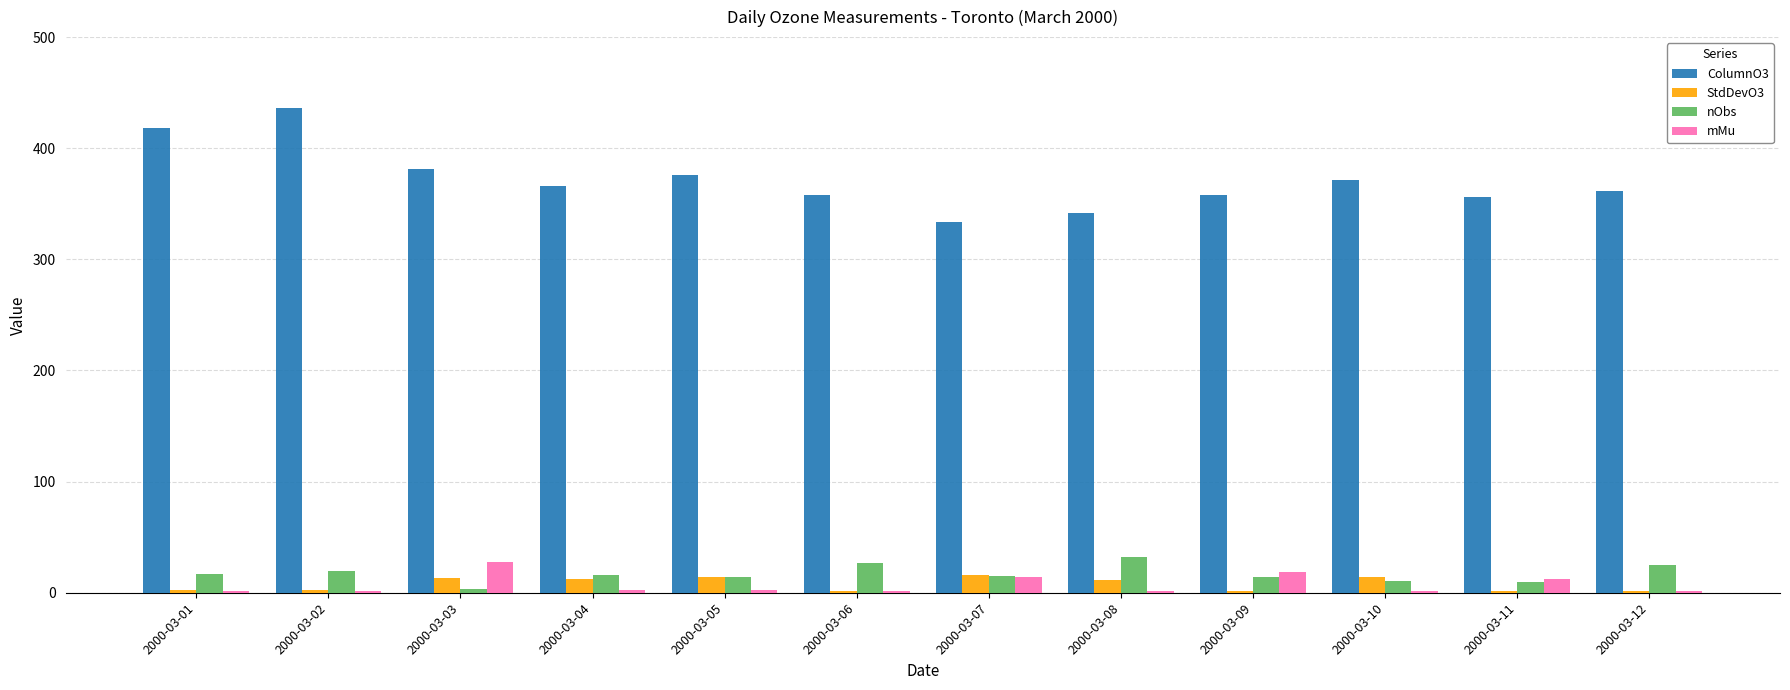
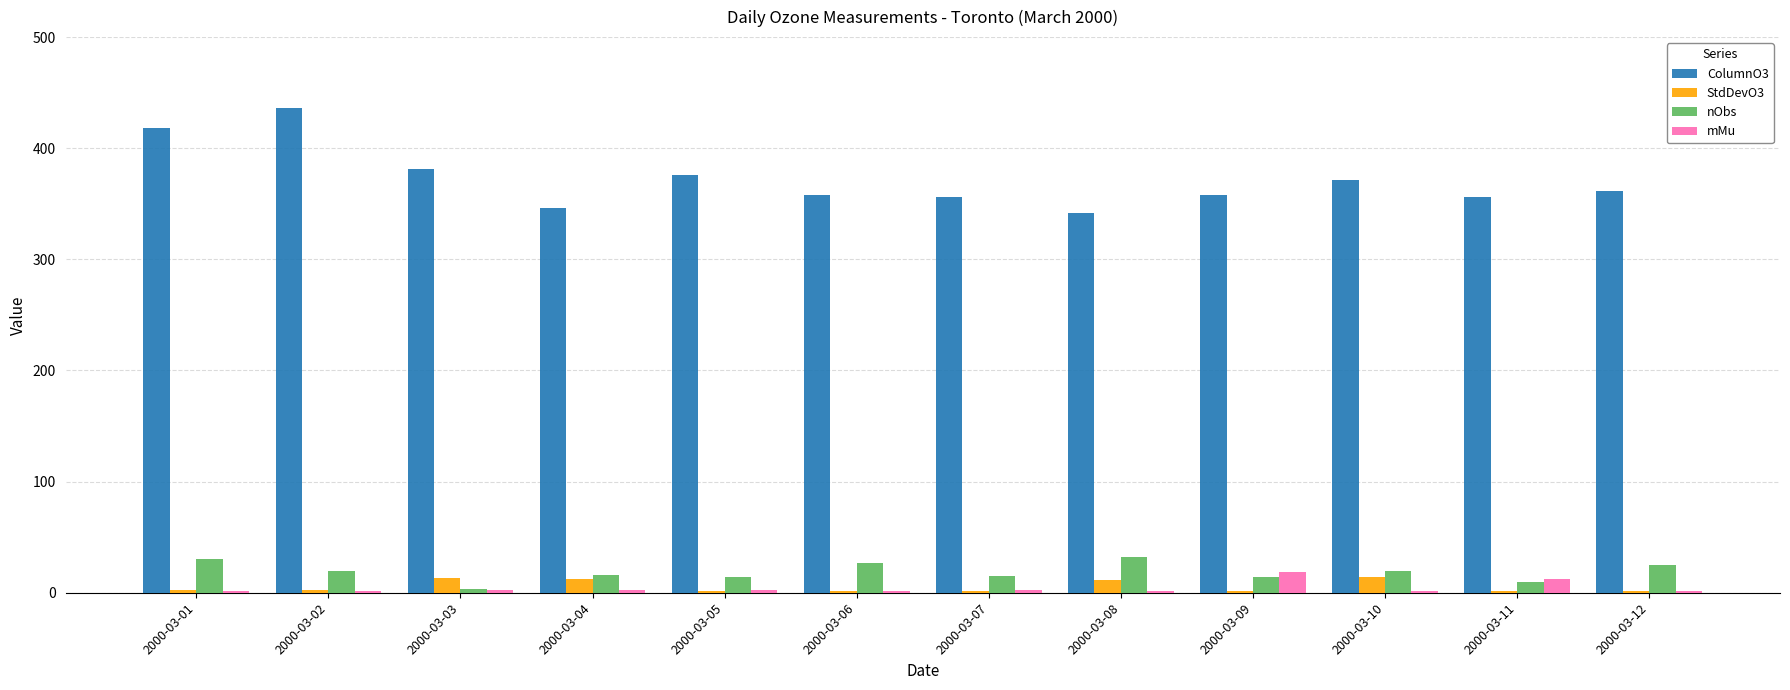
nObs, 2000-03-01: 17 -> 30
mMu, 2000-03-03: 27 -> 3
ColumnO3, 2000-03-04: 366 -> 346
StdDevO3, 2000-03-05: 14 -> 2
ColumnO3, 2000-03-07: 333 -> 356
StdDevO3, 2000-03-07: 16 -> 2
mMu, 2000-03-07: 14 -> 3
nObs, 2000-03-10: 11 -> 20
